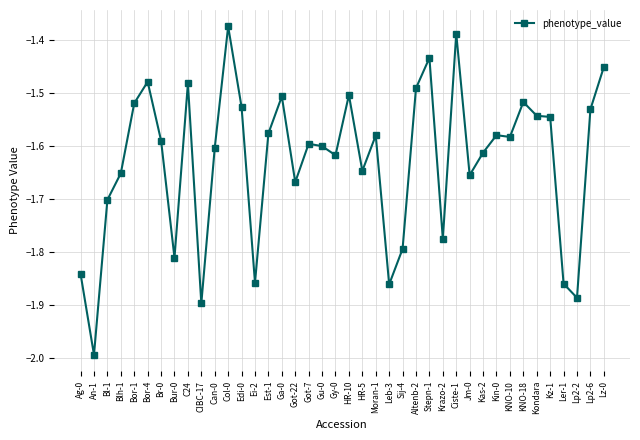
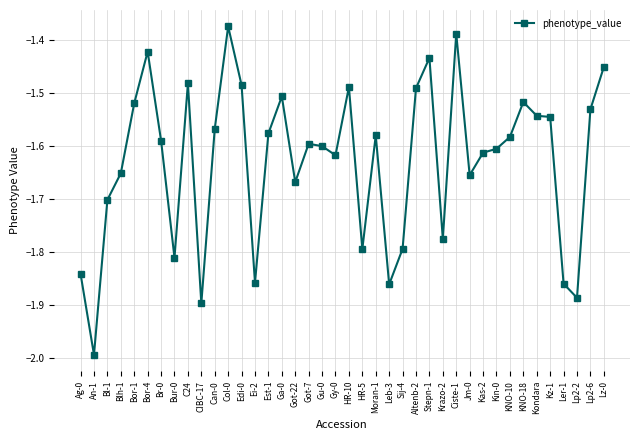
Bor-4: -1.48 -> -1.42
Can-0: -1.60 -> -1.57
Edi-0: -1.53 -> -1.48
HR-10: -1.50 -> -1.49
HR-5: -1.65 -> -1.79
Kin-0: -1.58 -> -1.61
